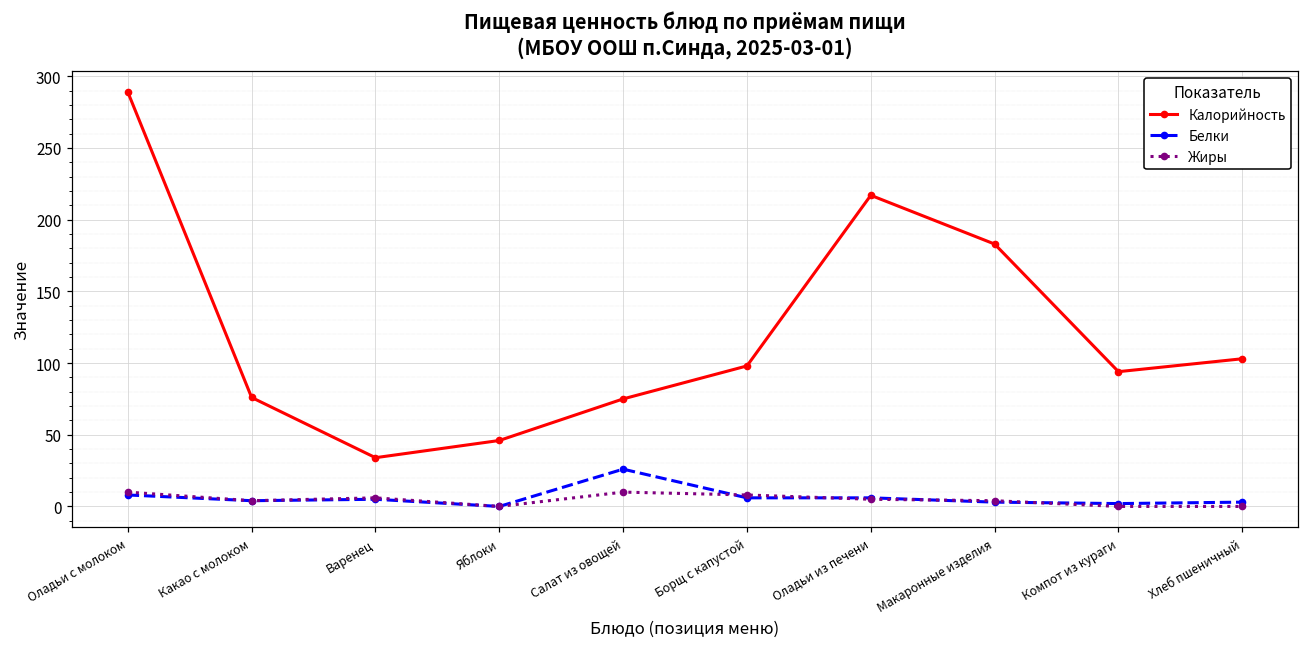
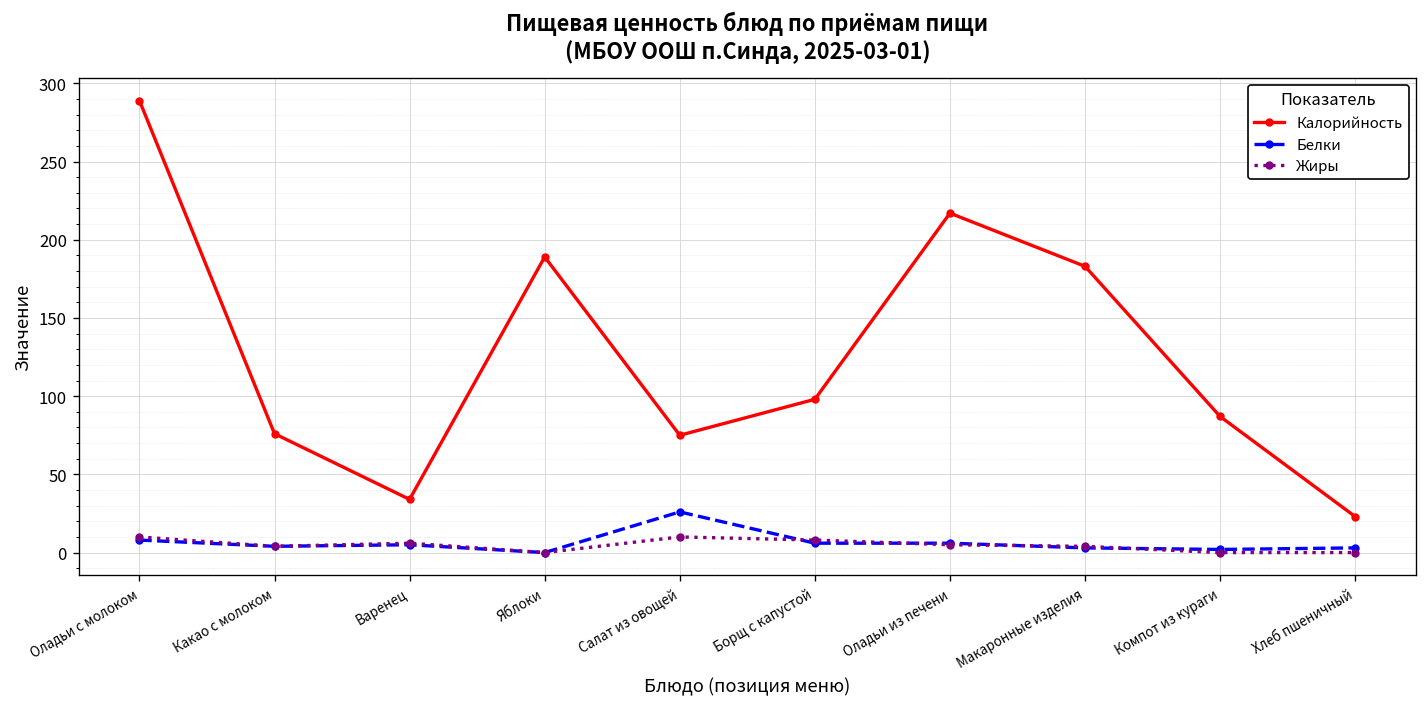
Калорийность, Яблоки: 46 -> 189
Калорийность, Компот из кураги: 94 -> 87
Калорийность, Хлеб пшеничный: 103 -> 23
